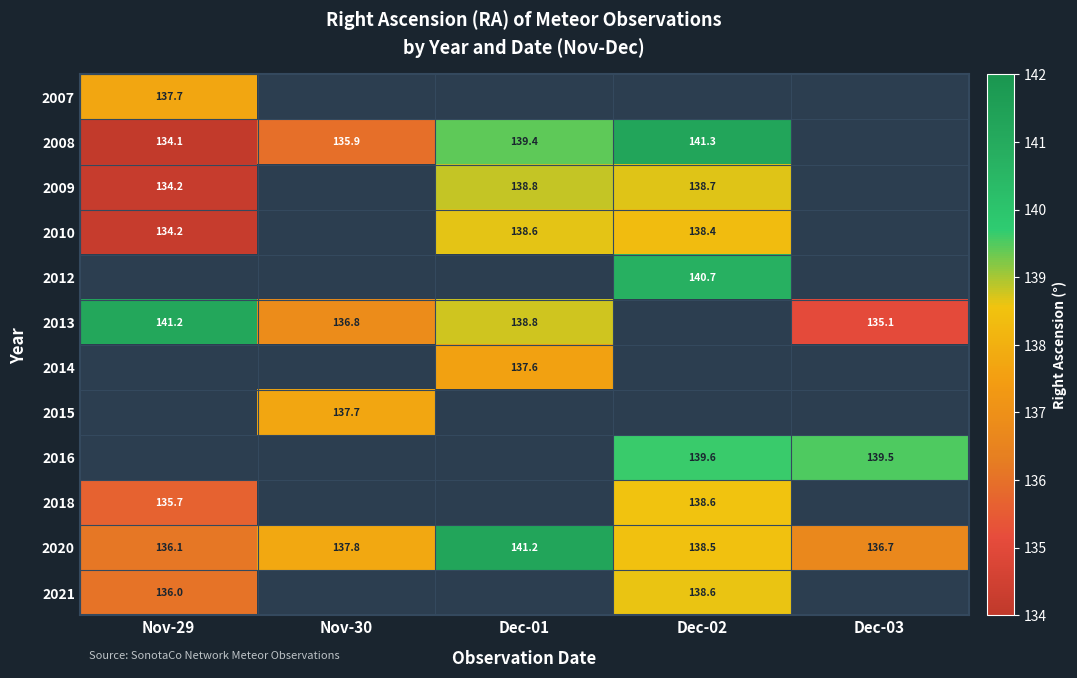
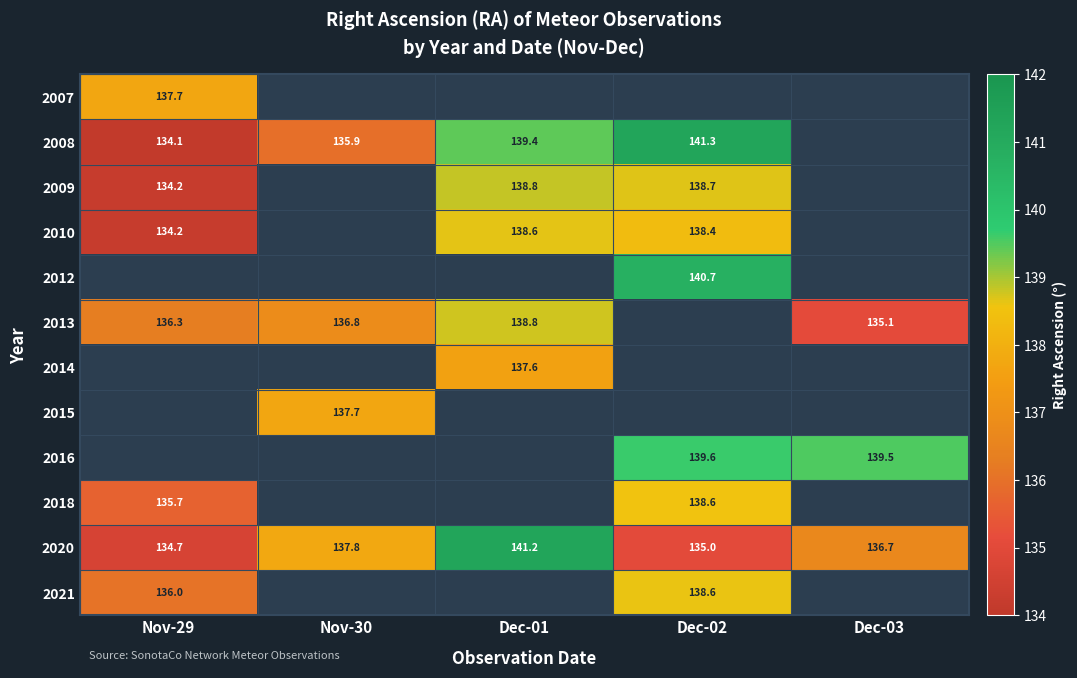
2013, Nov-29: 141.2 -> 136.3
2020, Nov-29: 136.1 -> 134.7
2020, Dec-02: 138.5 -> 135.0
